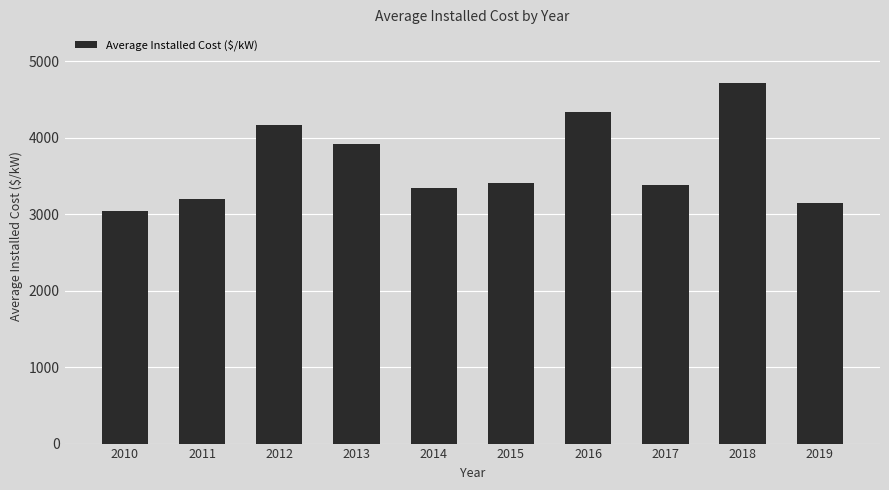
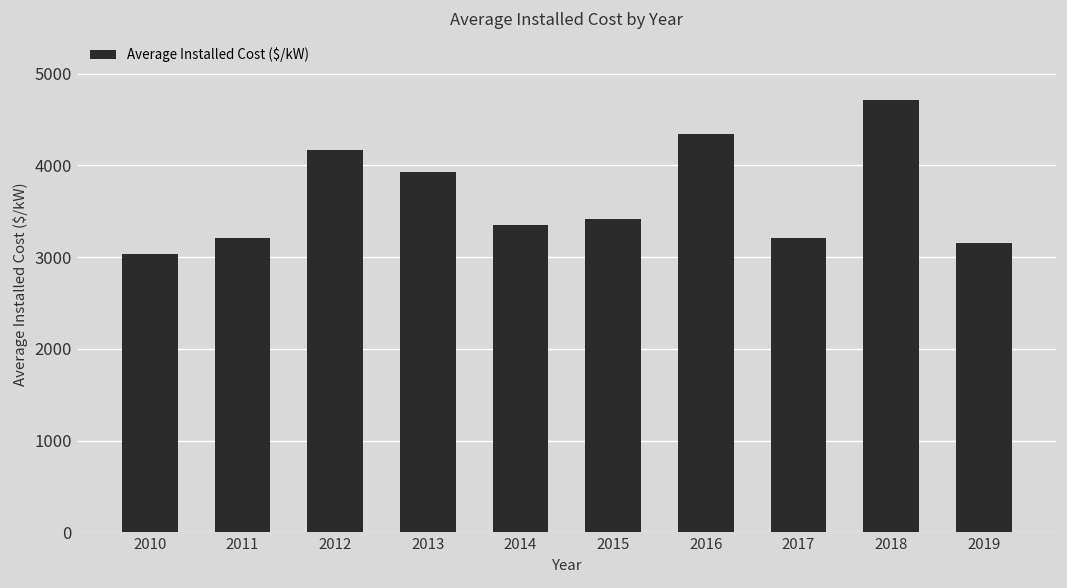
2017: 3400 -> 3200
